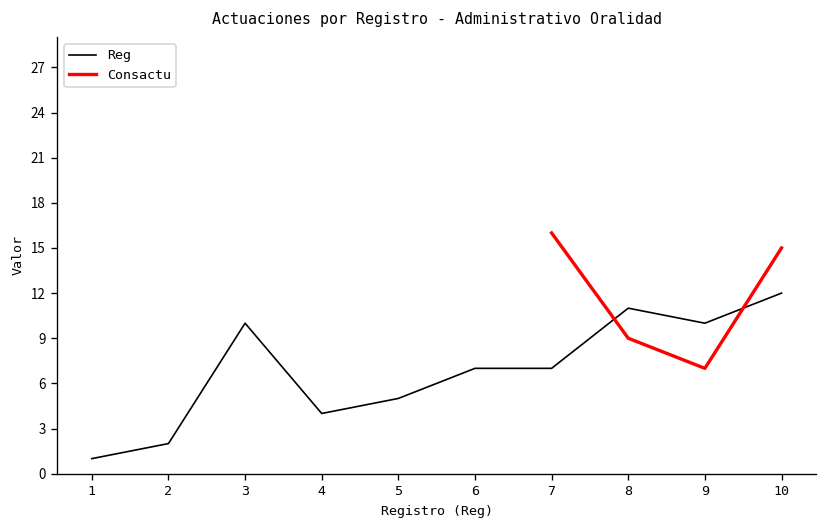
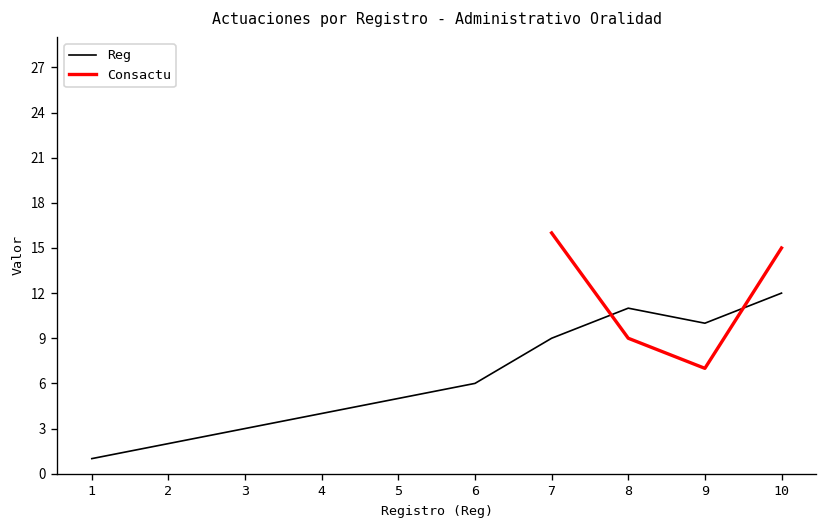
Reg, 3: 10 -> 3
Reg, 6: 7 -> 6
Reg, 7: 7 -> 9
